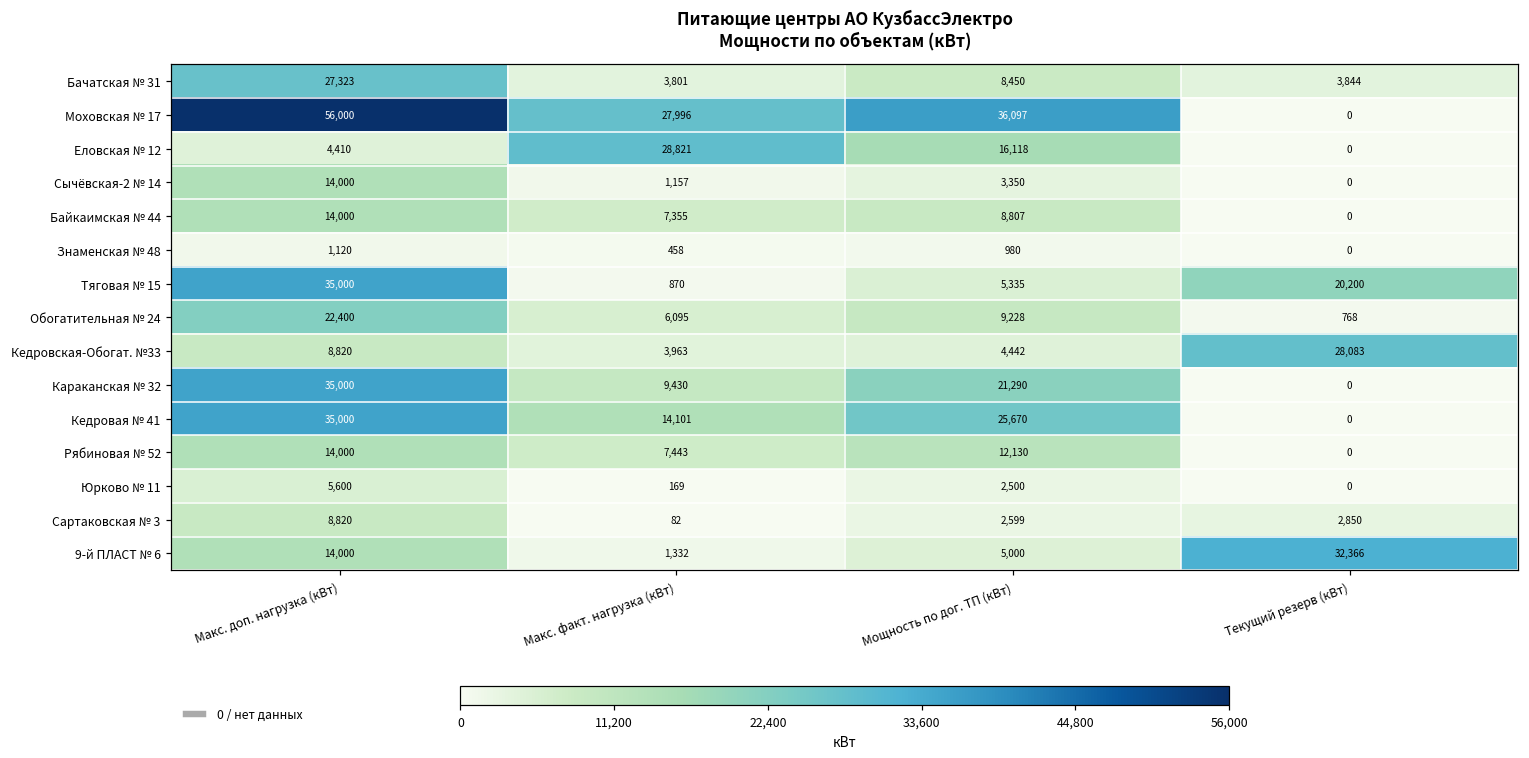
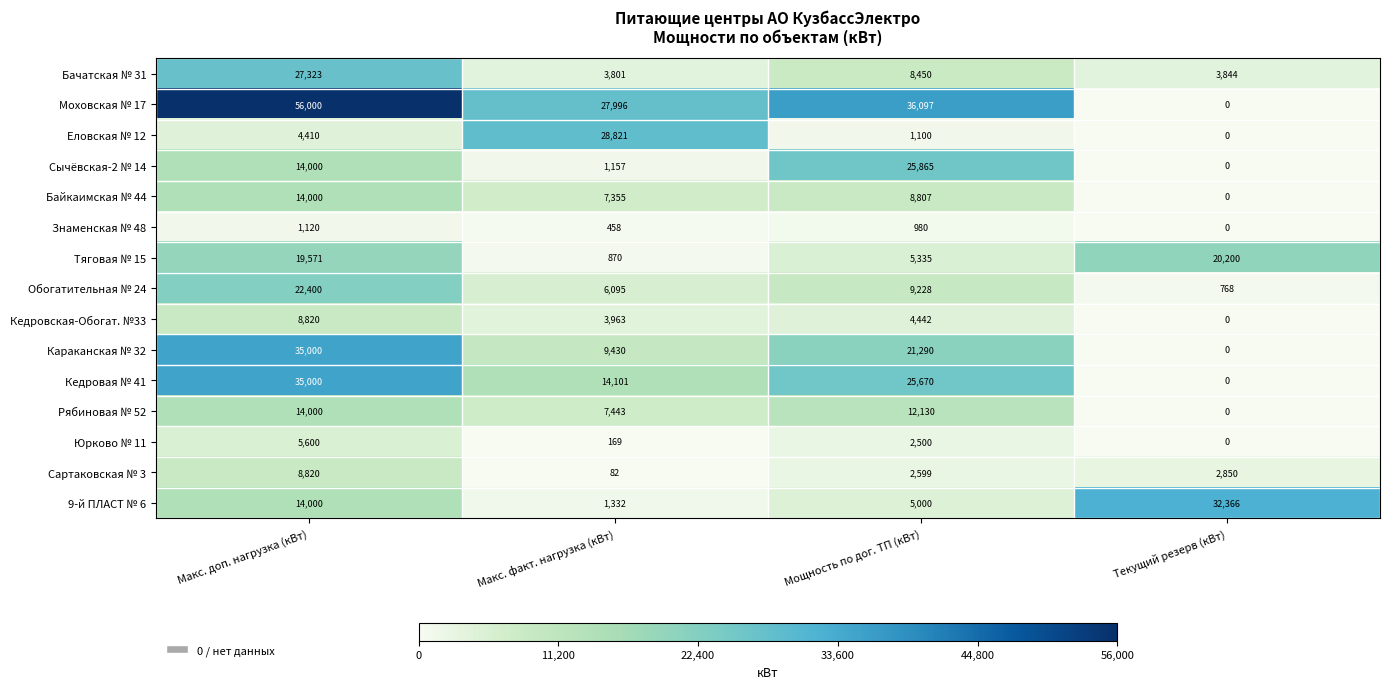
Еловская № 12, Мощность по дог. ТП (кВт): 16,118 -> 1,100
Сычёвская-2 № 14, Мощность по дог. ТП (кВт): 3,350 -> 25,865
Тяговая № 15, Макс. доп. нагрузка (кВт): 35,000 -> 19,571
Кедровская-Обогат. №33, Текущий резерв (кВт): 28,083 -> 0
